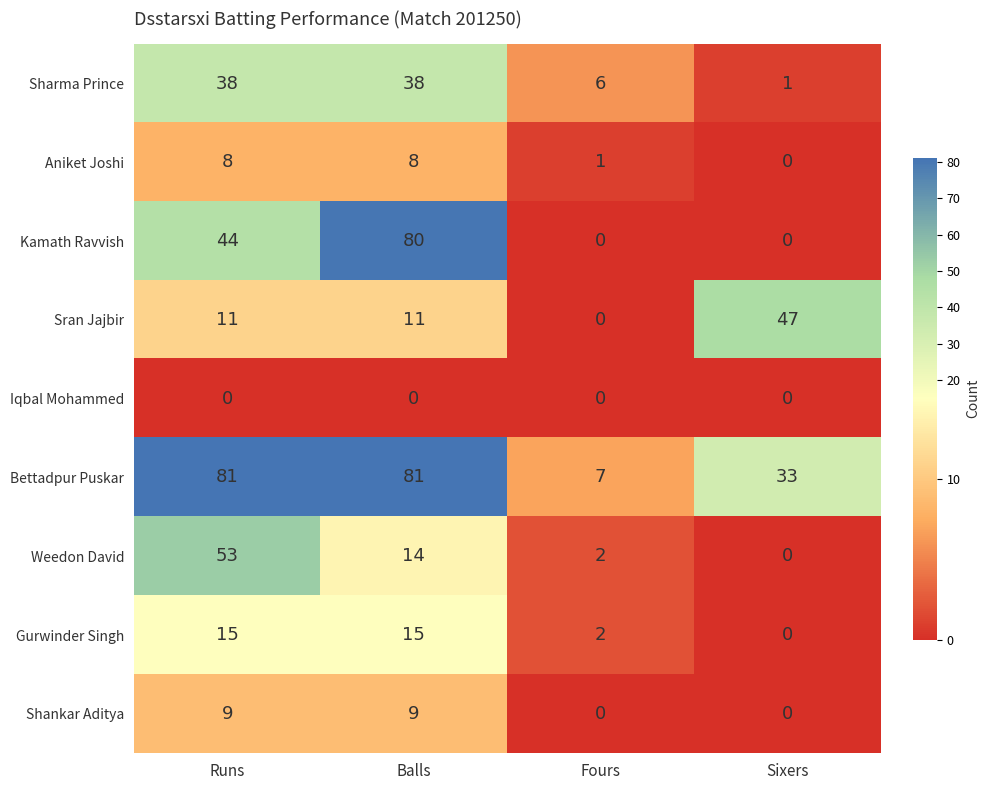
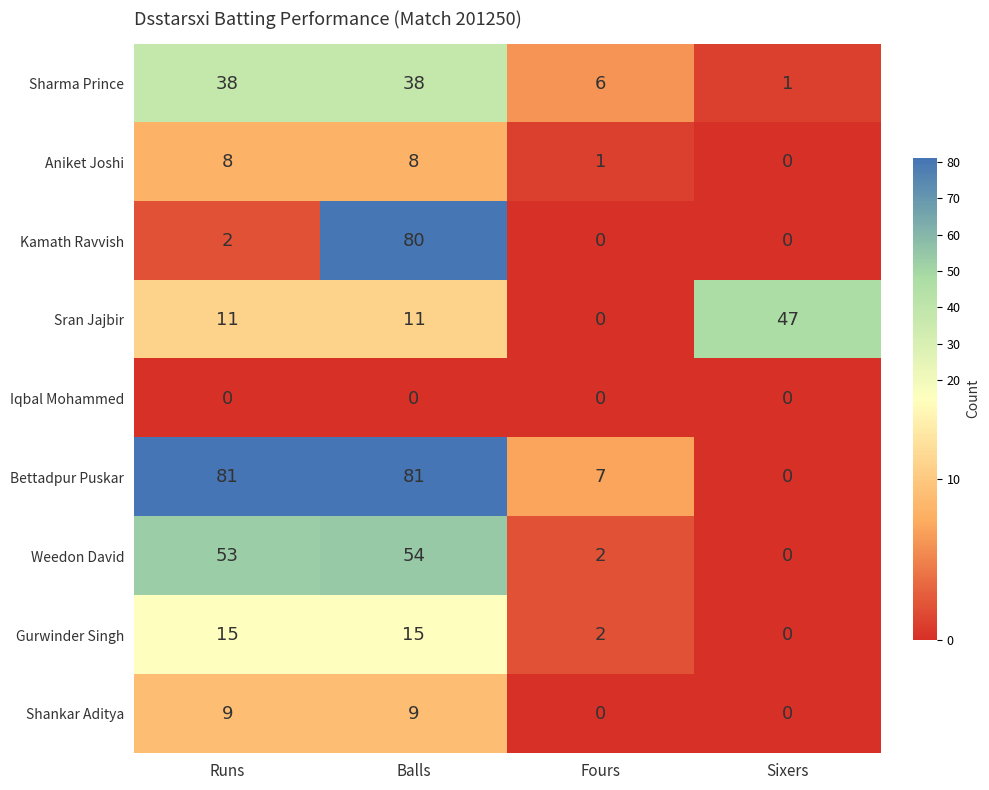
Kamath Ravvish, Runs: 44 -> 2
Bettadpur Puskar, Sixers: 33 -> 0
Weedon David, Balls: 14 -> 54
